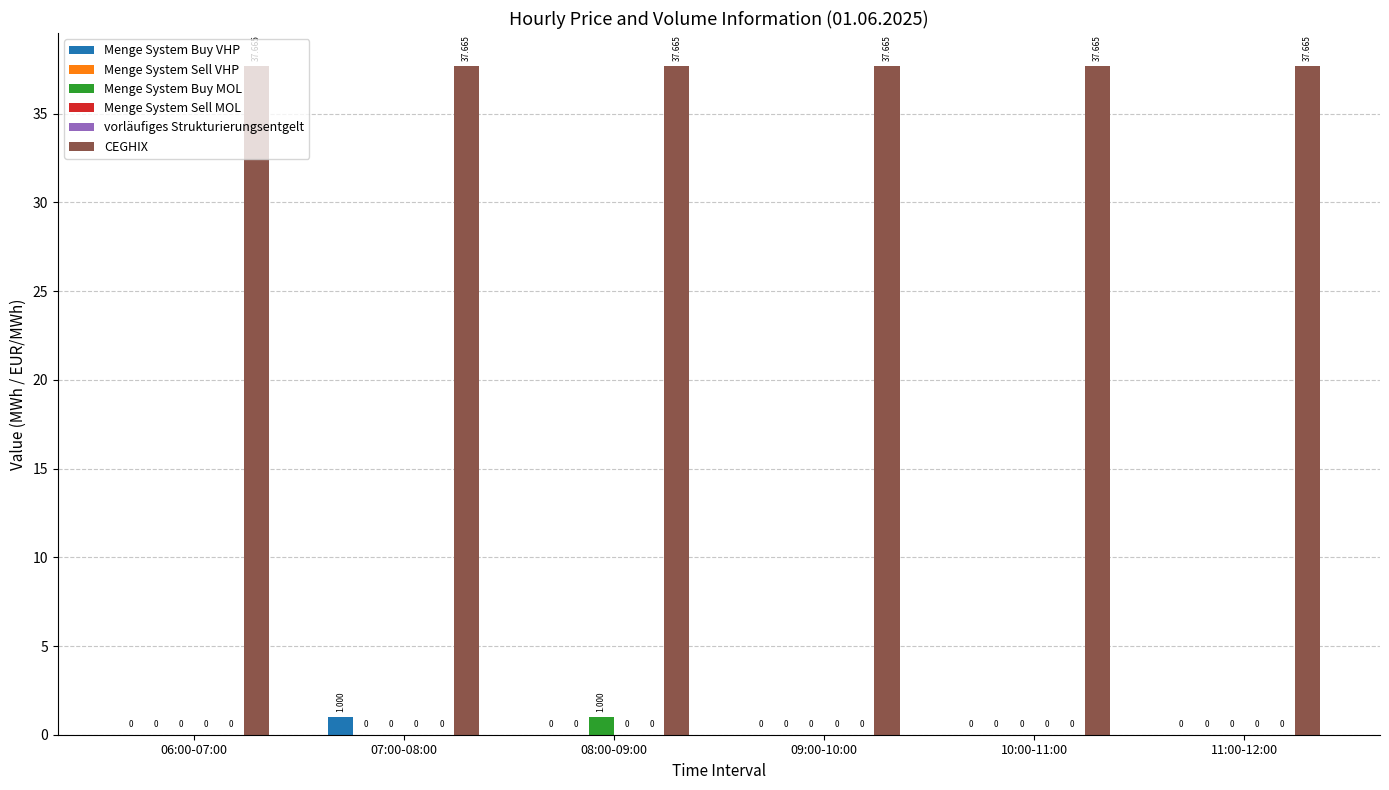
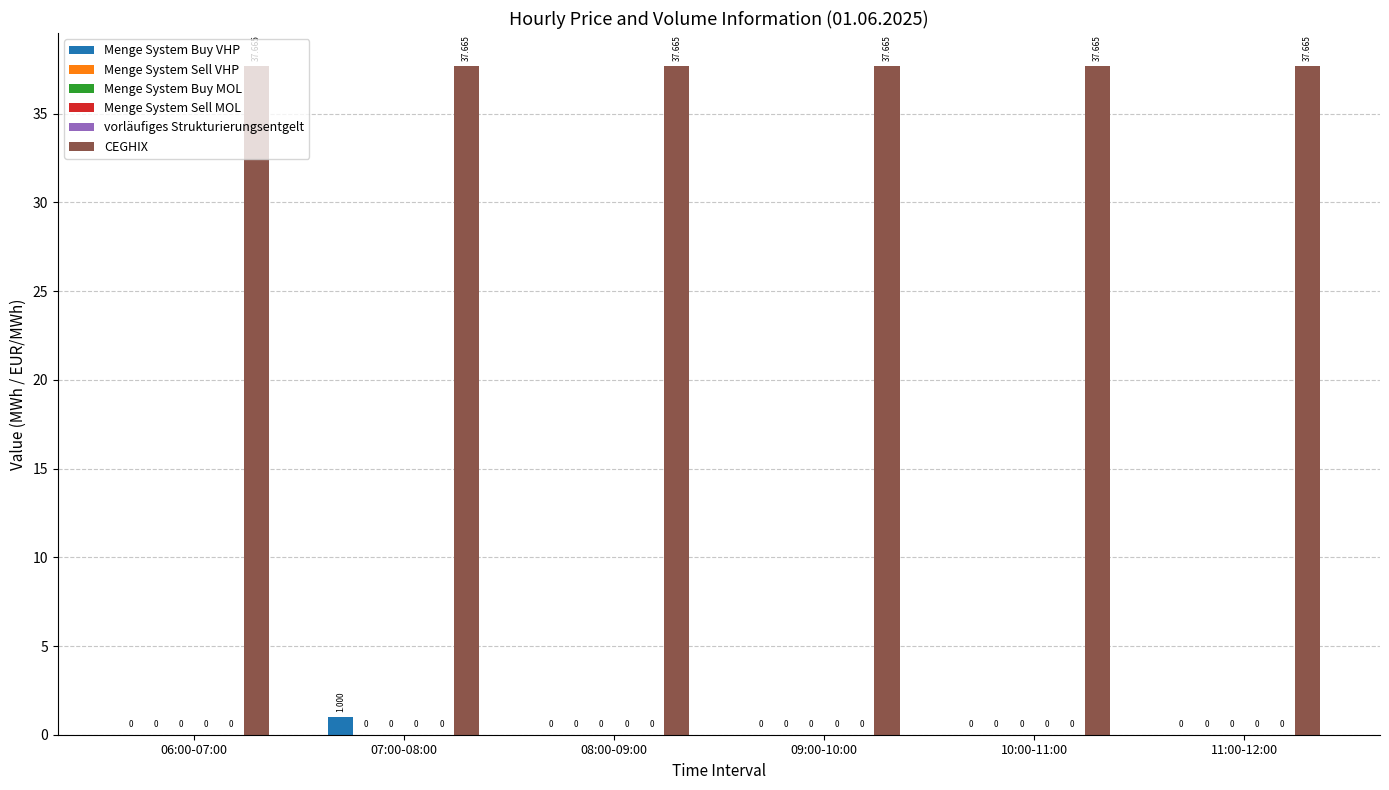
Menge System Buy MOL, 08:00-09:00: 1.000 -> 0
